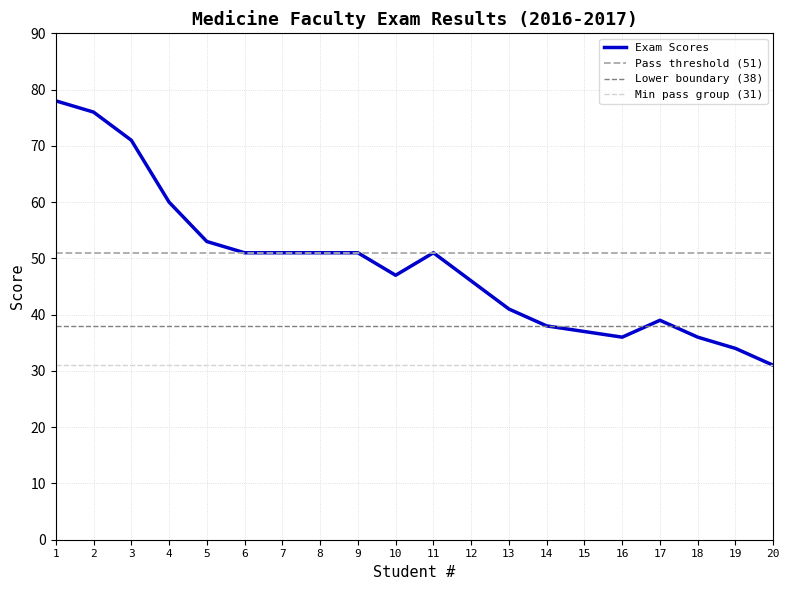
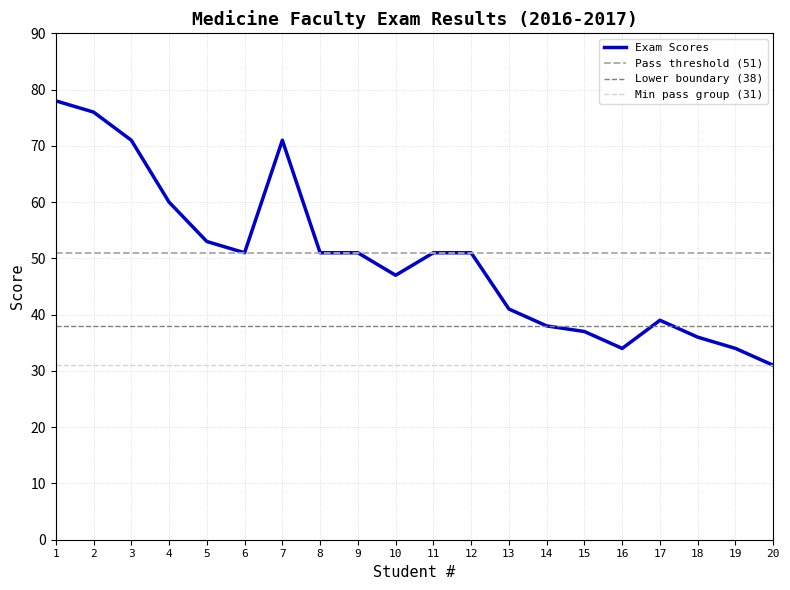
7: 51 -> 71
12: 46 -> 51
16: 36 -> 34
